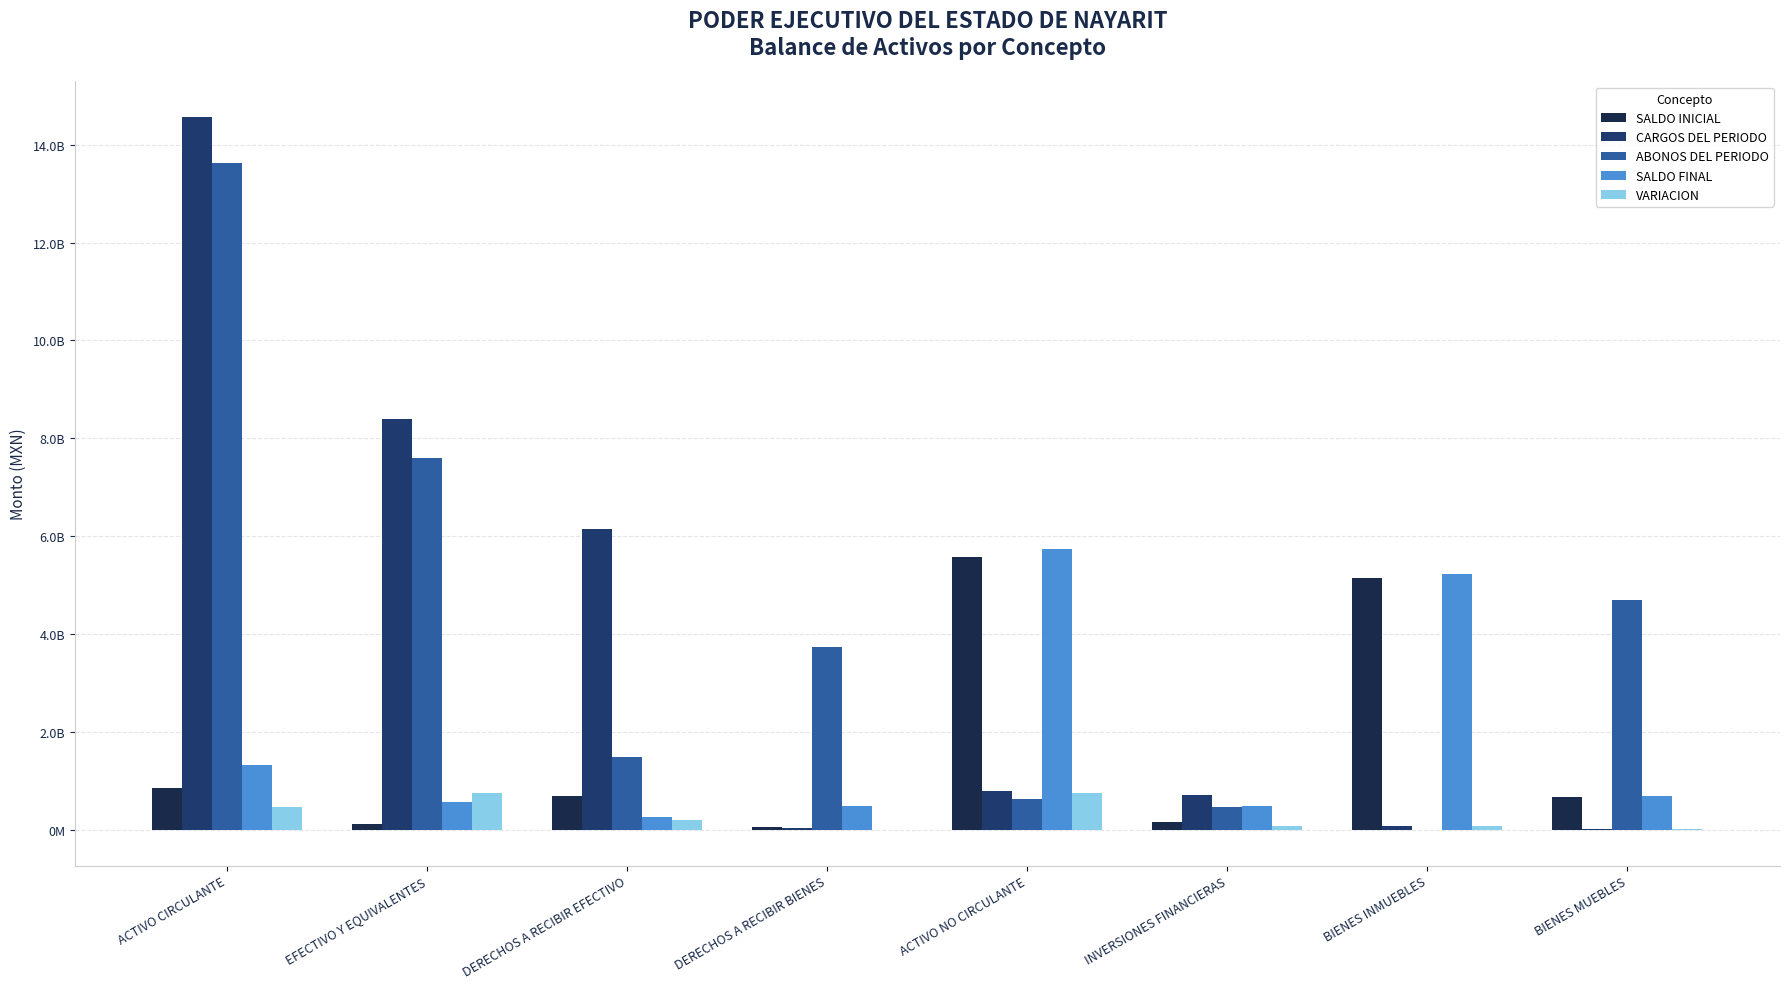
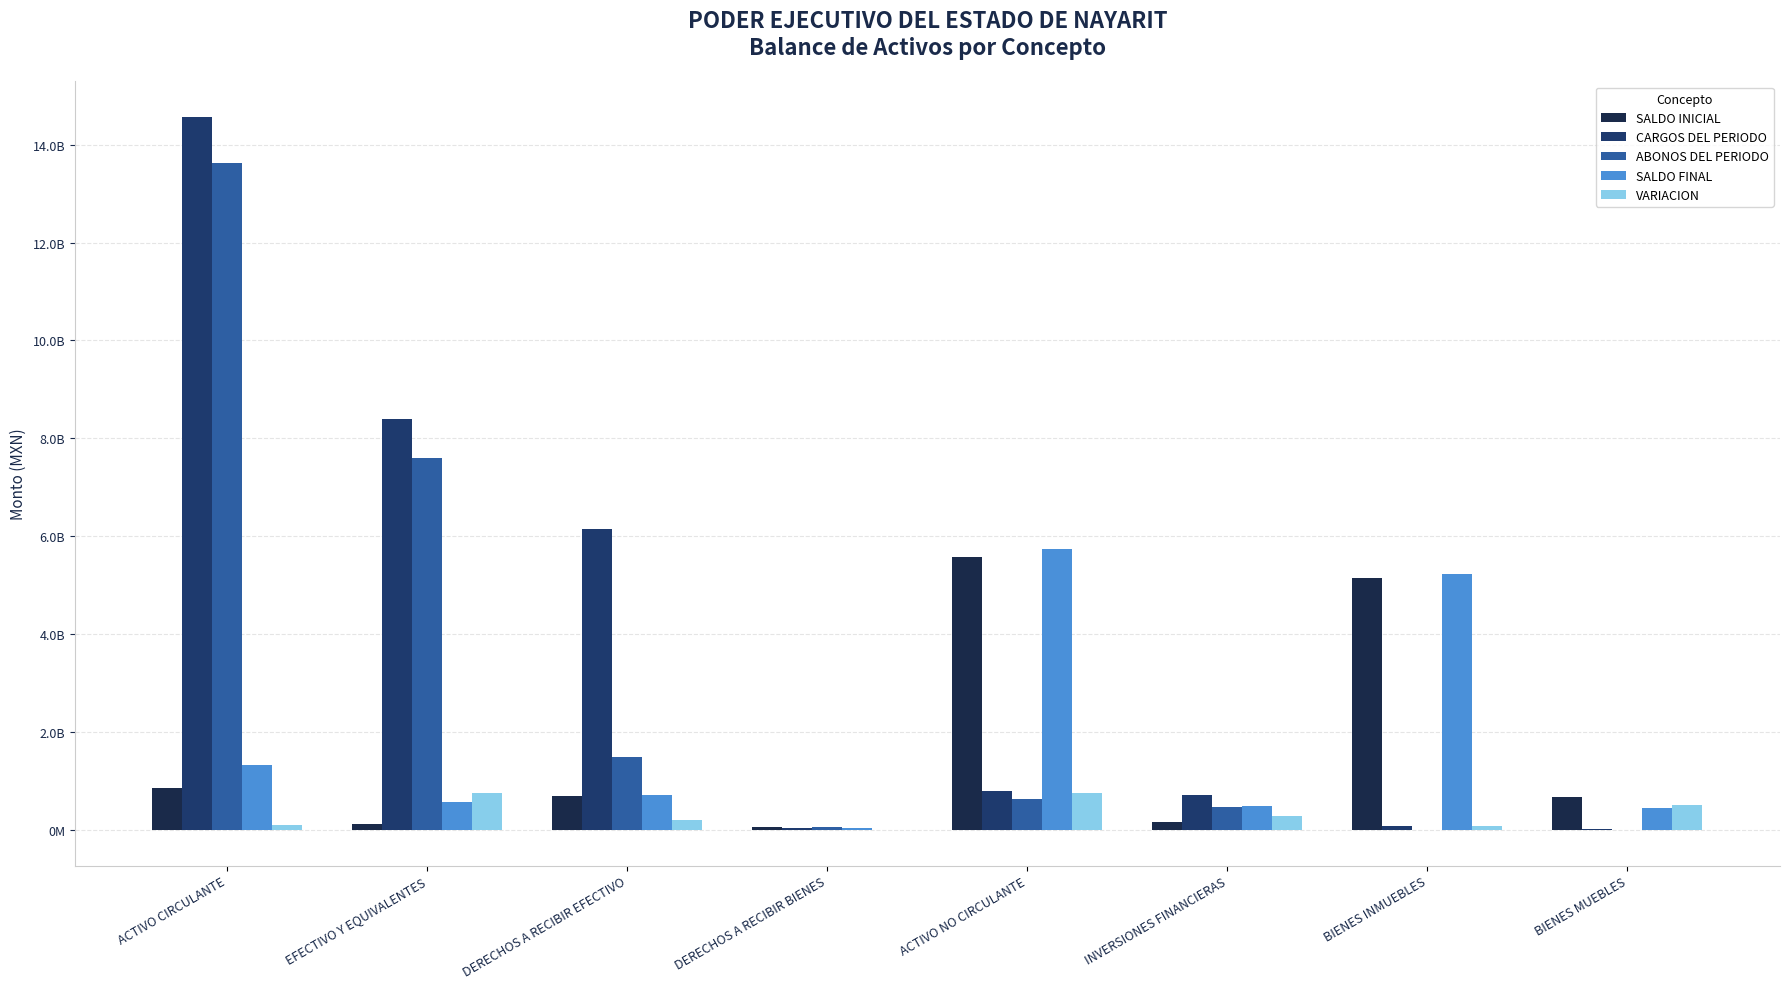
VARIACION, ACTIVO CIRCULANTE: 500000000 -> 100000000
SALDO FINAL, DERECHOS A RECIBIR EFECTIVO: 200000000 -> 700000000
ABONOS DEL PERIODO, DERECHOS A RECIBIR BIENES: 3700000000 -> 0
SALDO FINAL, DERECHOS A RECIBIR BIENES: 500000000 -> 0
VARIACION, INVERSIONES FINANCIERAS: 100000000 -> 300000000
ABONOS DEL PERIODO, BIENES MUEBLES: 4700000000 -> 0
SALDO FINAL, BIENES MUEBLES: 700000000 -> 400000000
VARIACION, BIENES MUEBLES: 0 -> 500000000
